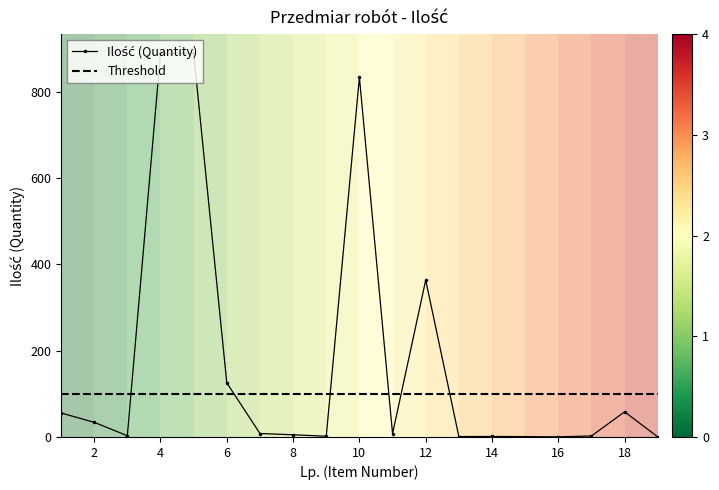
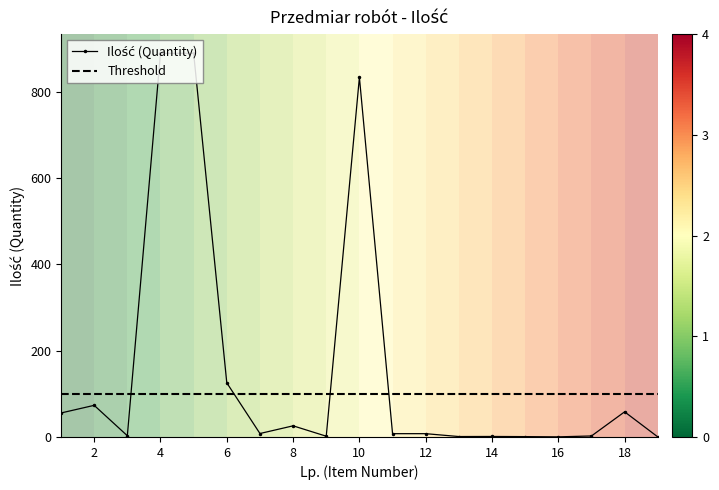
2: 30 -> 70
8: 10 -> 30
12: 360 -> 10
